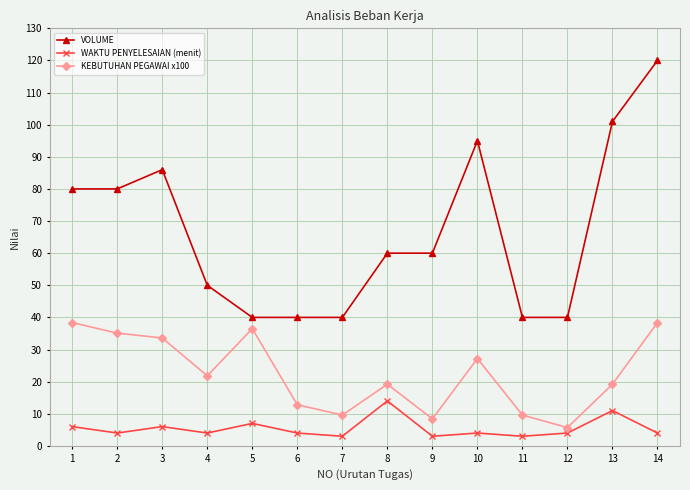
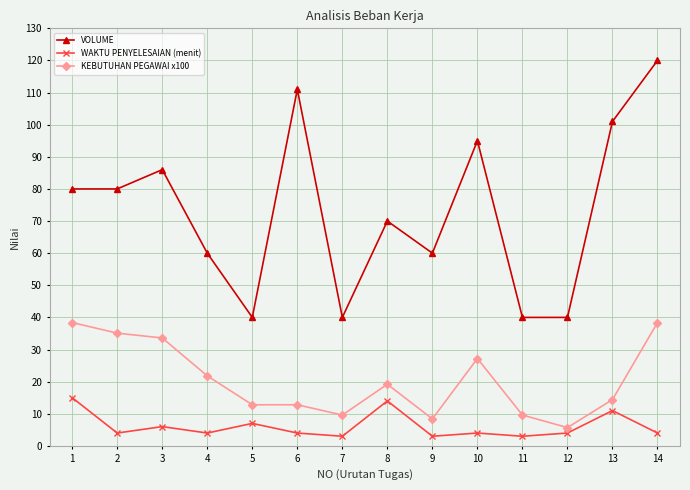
WAKTU PENYELESAIAN (menit), 1: 6 -> 15
VOLUME, 4: 50 -> 60
KEBUTUHAN PEGAWAI x100, 5: 37 -> 13
VOLUME, 6: 40 -> 111
VOLUME, 8: 60 -> 70
KEBUTUHAN PEGAWAI x100, 13: 19 -> 14
